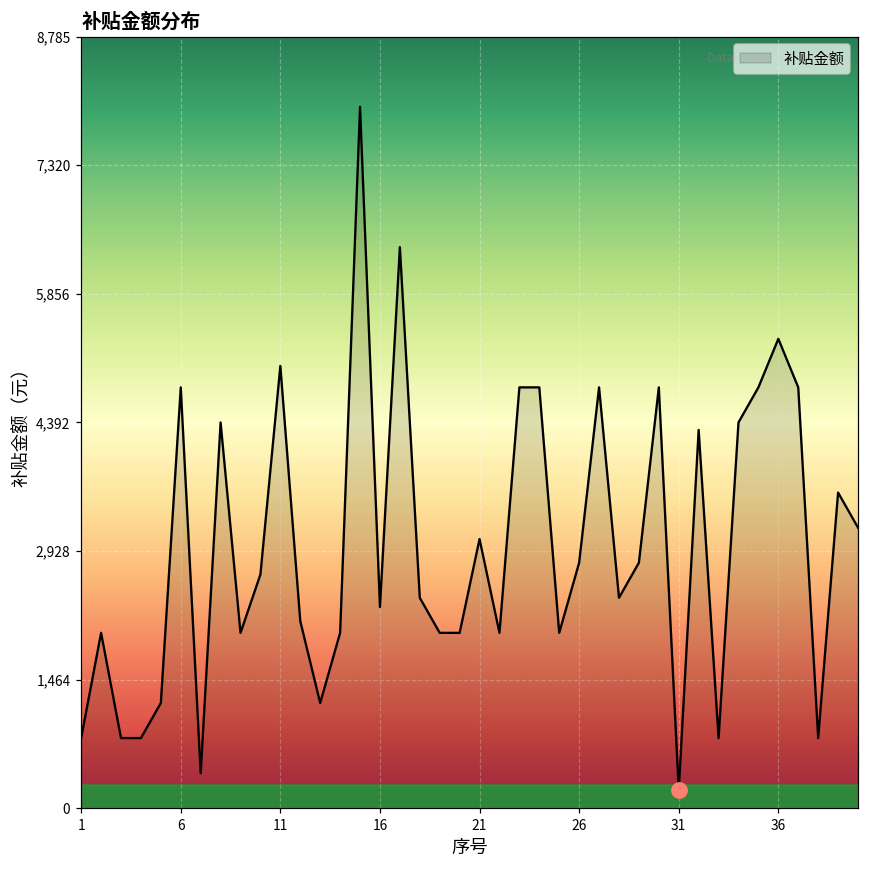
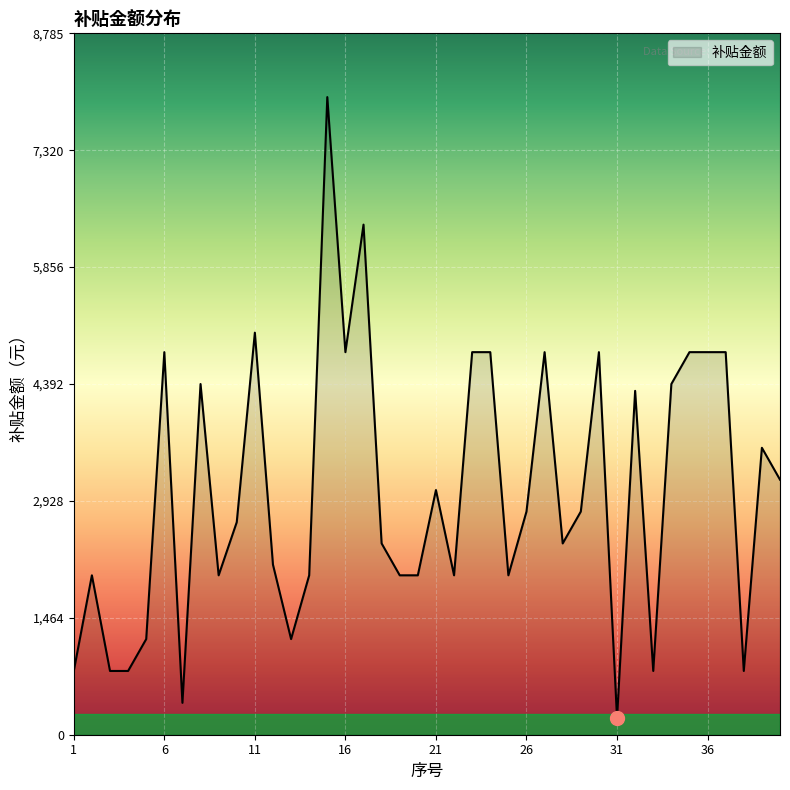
补贴金额, 16: 2,300 -> 4,800
补贴金额, 36: 5,300 -> 4,800
